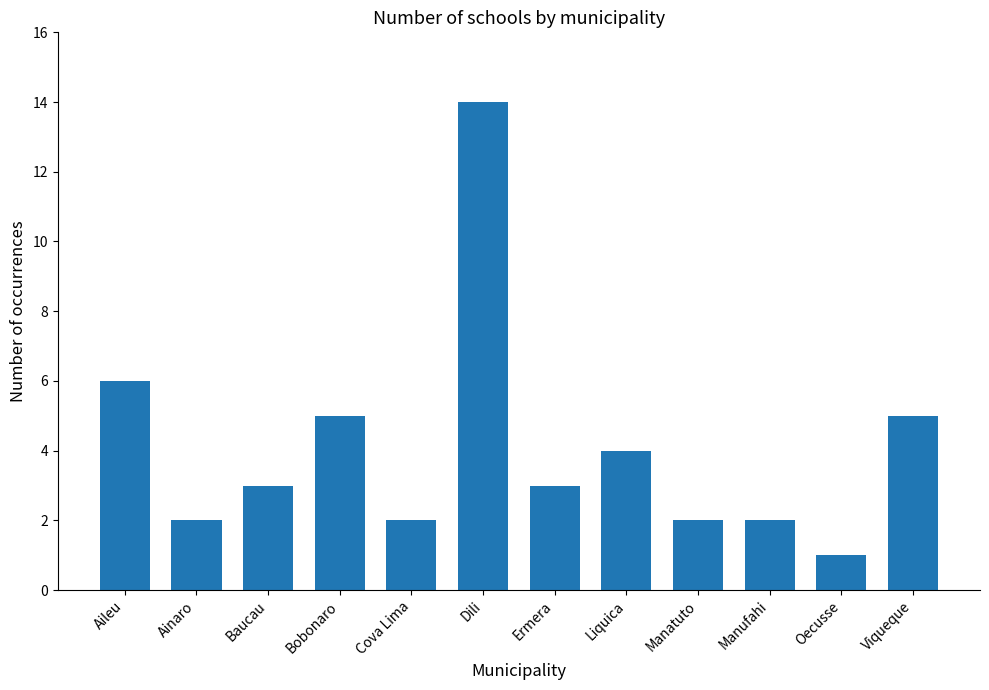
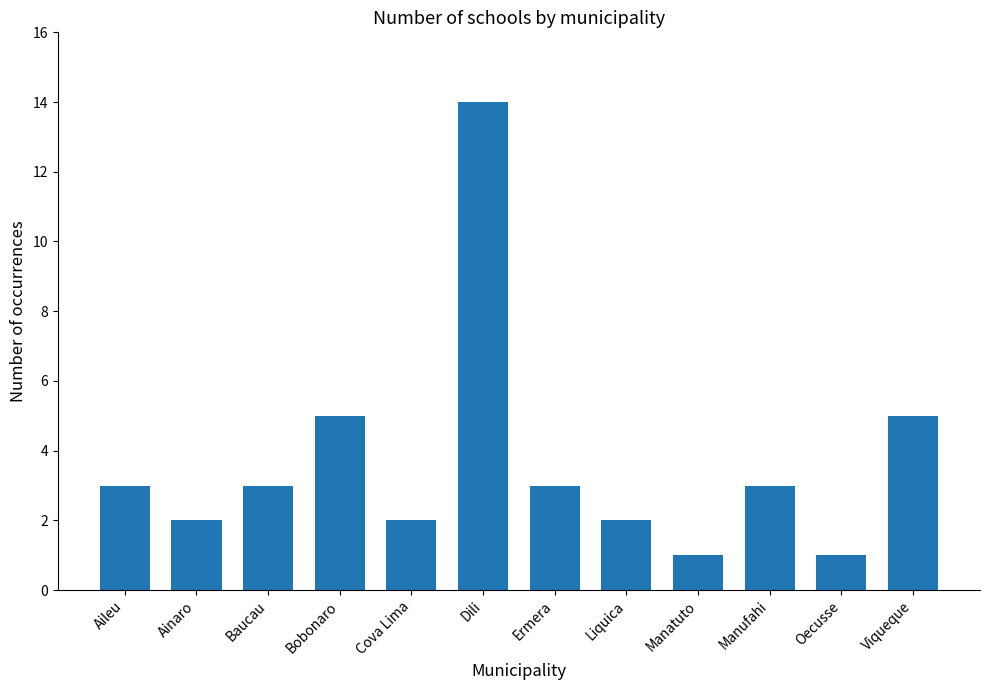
Aileu: 6 -> 3
Liquica: 4 -> 2
Manatuto: 2 -> 1
Manufahi: 2 -> 3
